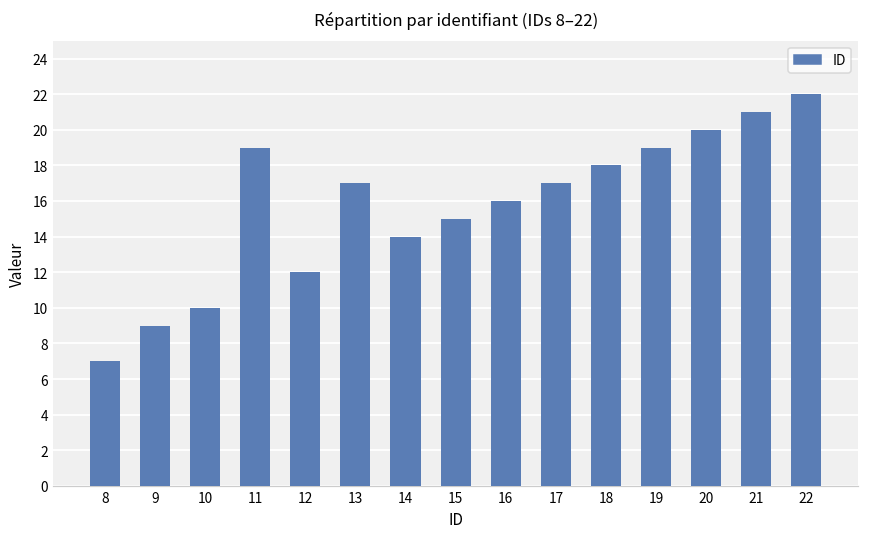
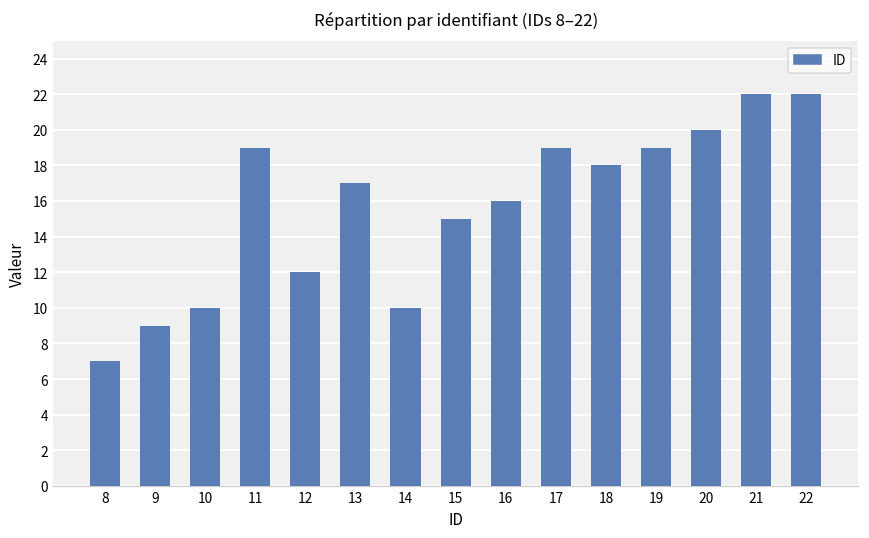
14: 14 -> 10
17: 17 -> 19
21: 21 -> 22
